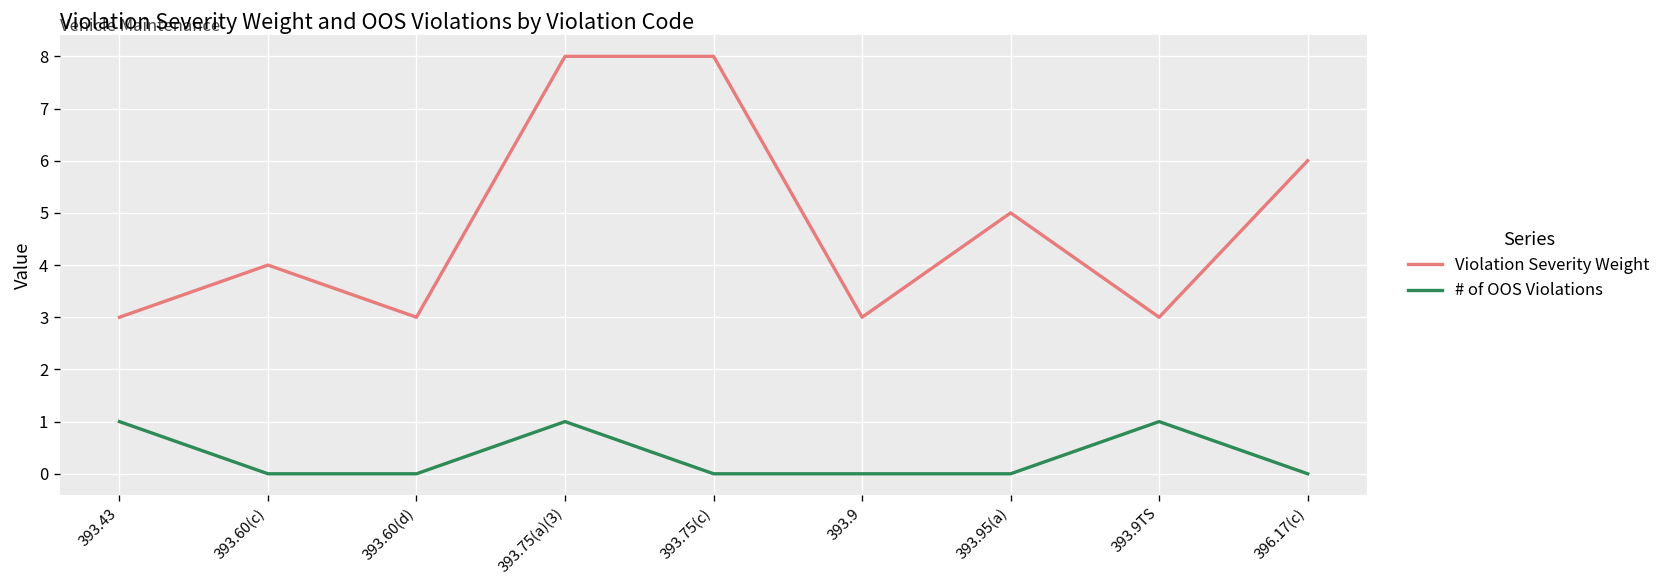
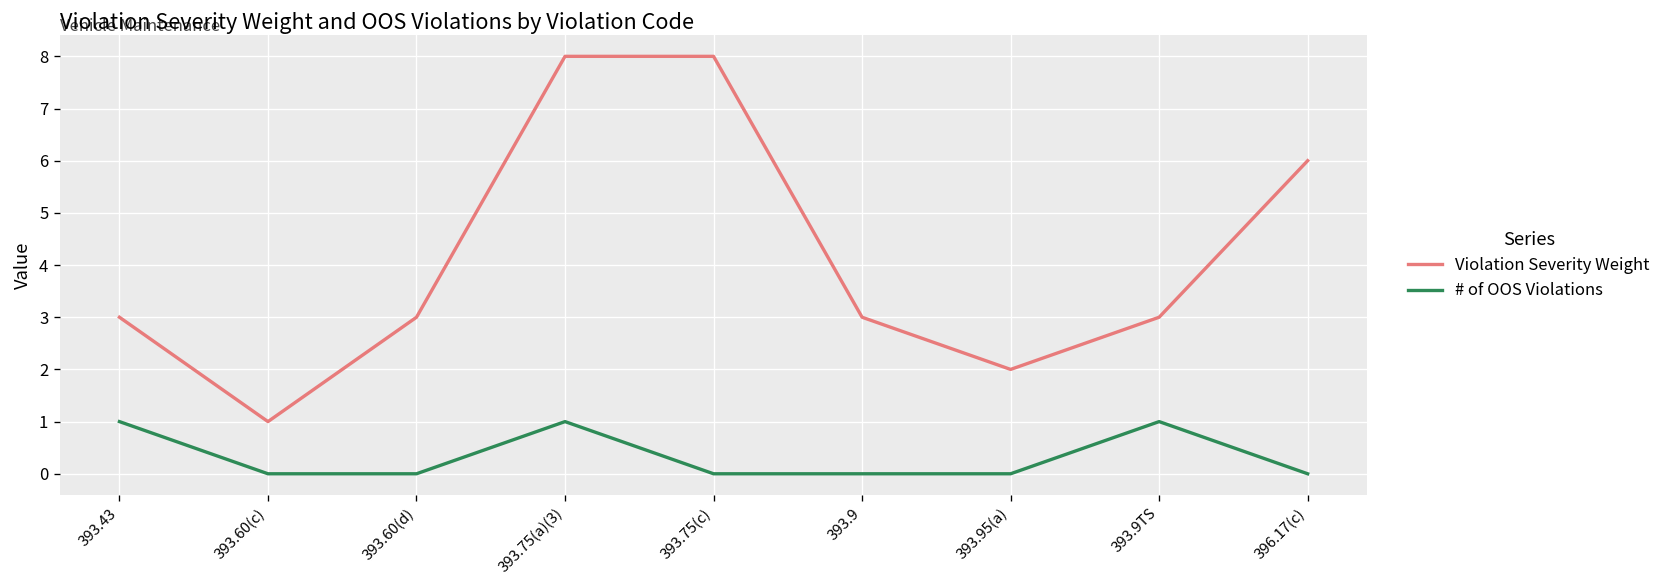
Violation Severity Weight, 393.60(c): 4 -> 1
Violation Severity Weight, 393.95(a): 5 -> 2
